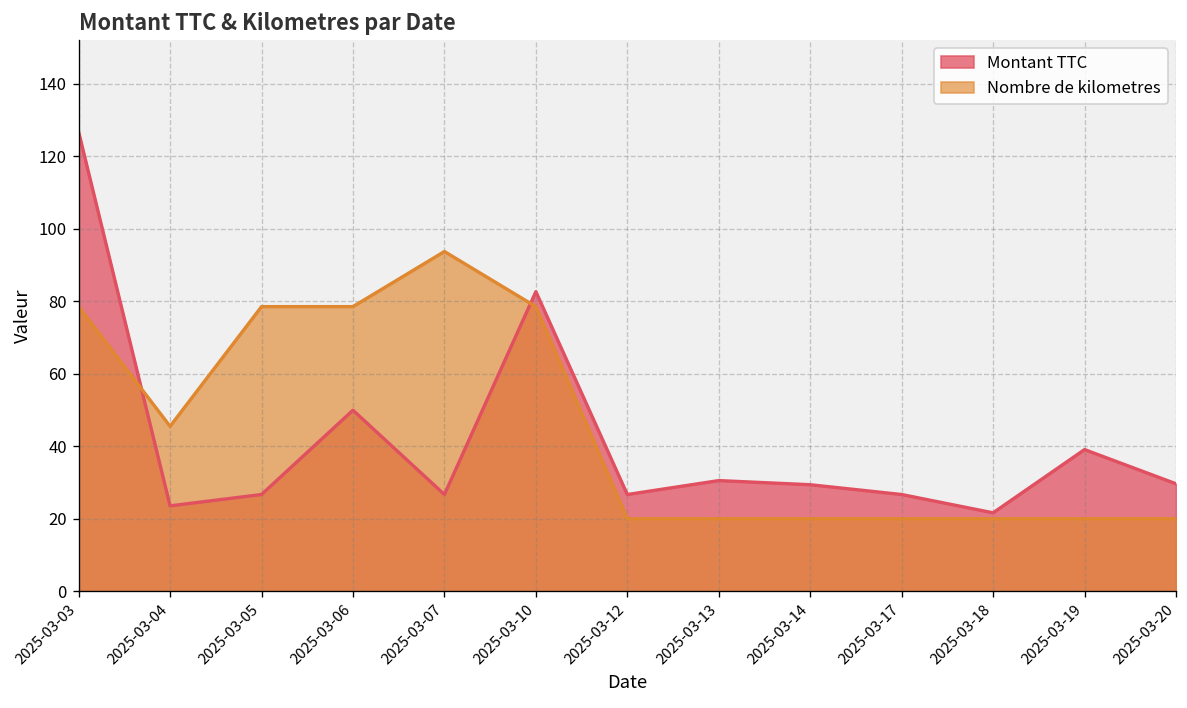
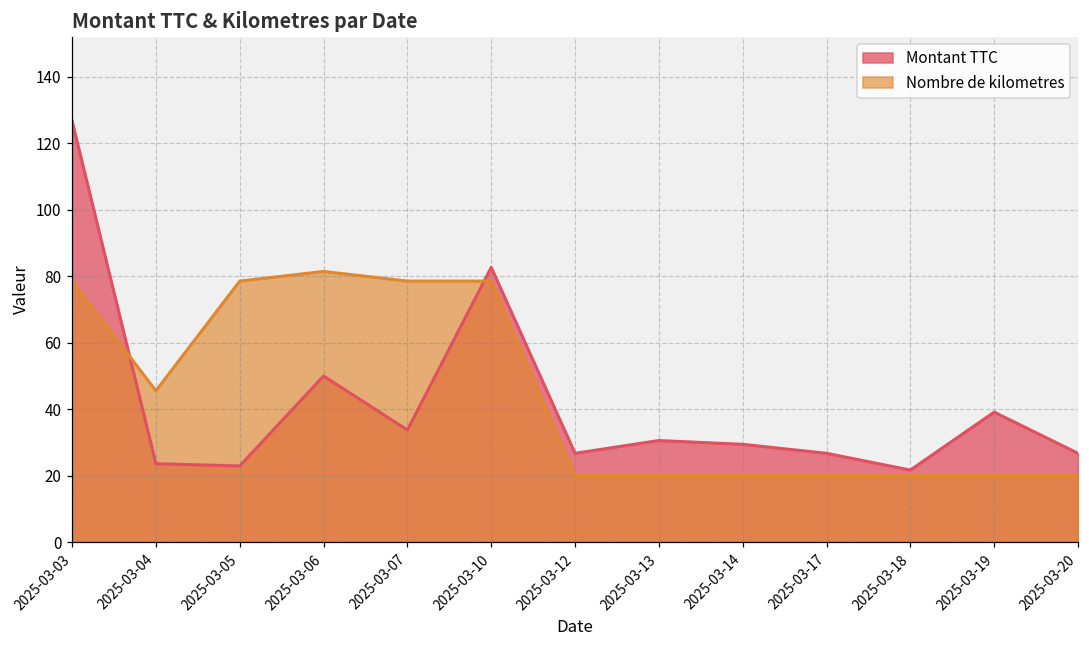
Montant TTC, 2025-03-05: 27 -> 23
Nombre de kilometres, 2025-03-06: 79 -> 81
Montant TTC, 2025-03-07: 27 -> 34
Nombre de kilometres, 2025-03-07: 94 -> 79
Montant TTC, 2025-03-20: 30 -> 27
